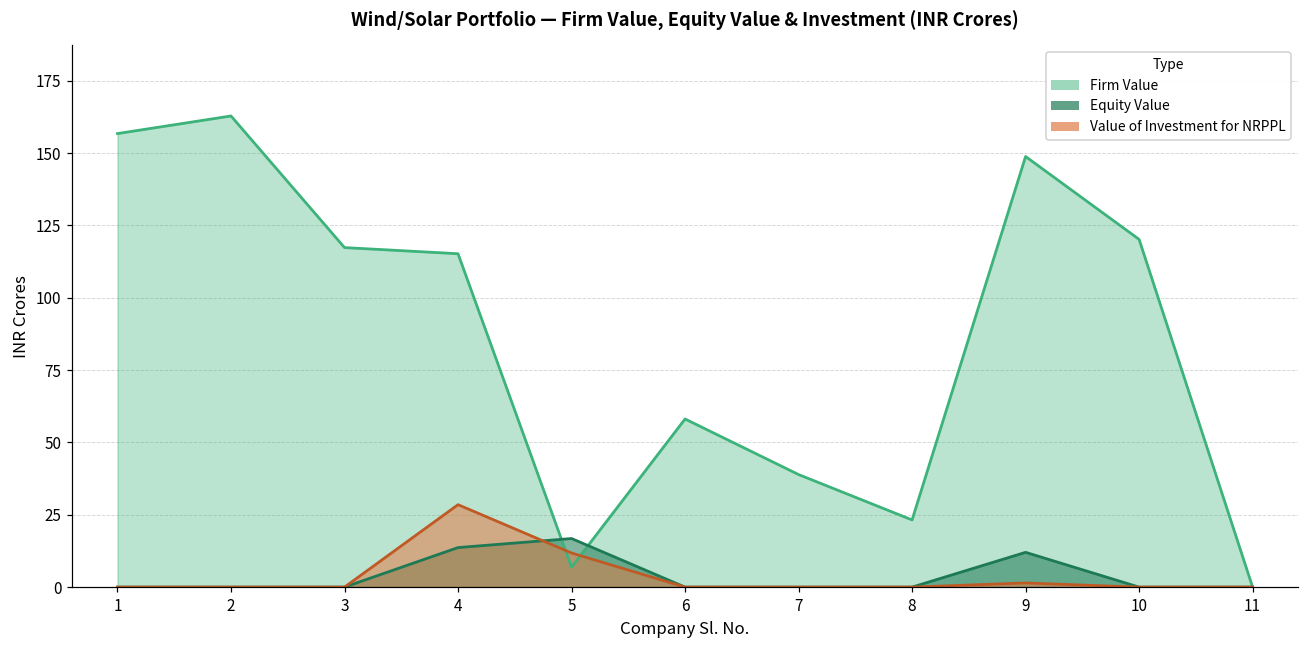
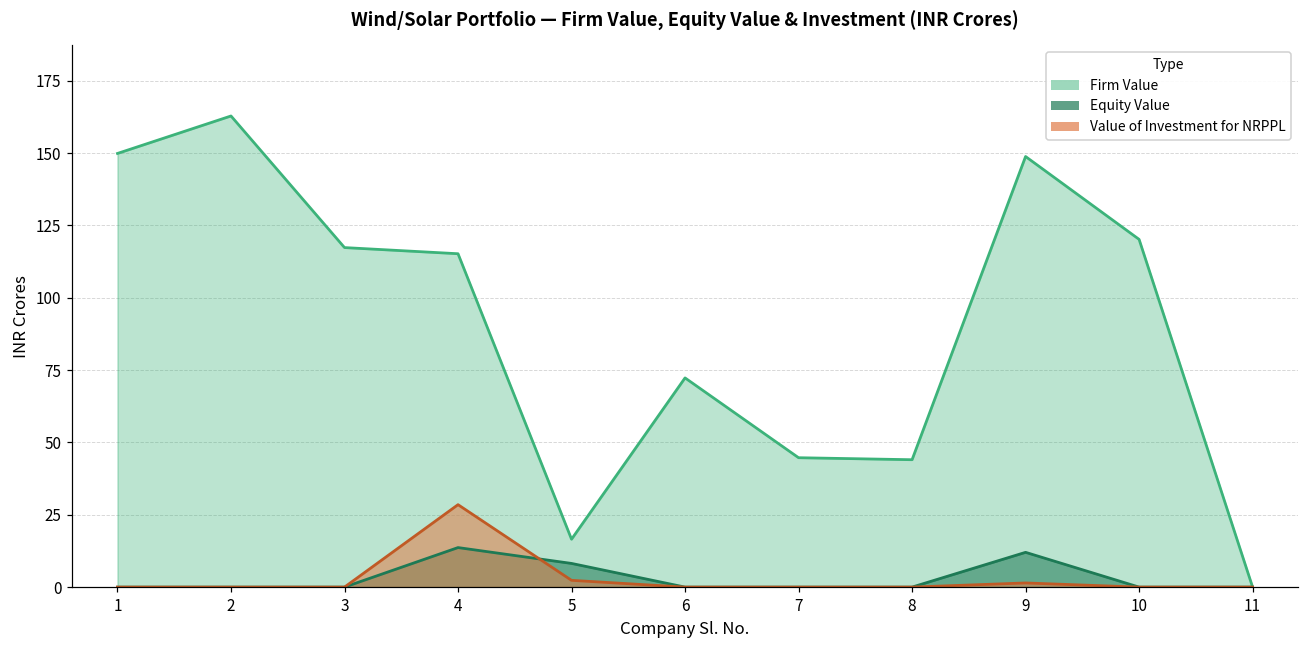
Firm Value, 1: 157 -> 150
Firm Value, 5: 7 -> 17
Equity Value, 5: 17 -> 8
Value of Investment for NRPPL, 5: 12 -> 2
Firm Value, 6: 58 -> 72
Firm Value, 7: 39 -> 45
Firm Value, 8: 23 -> 44
